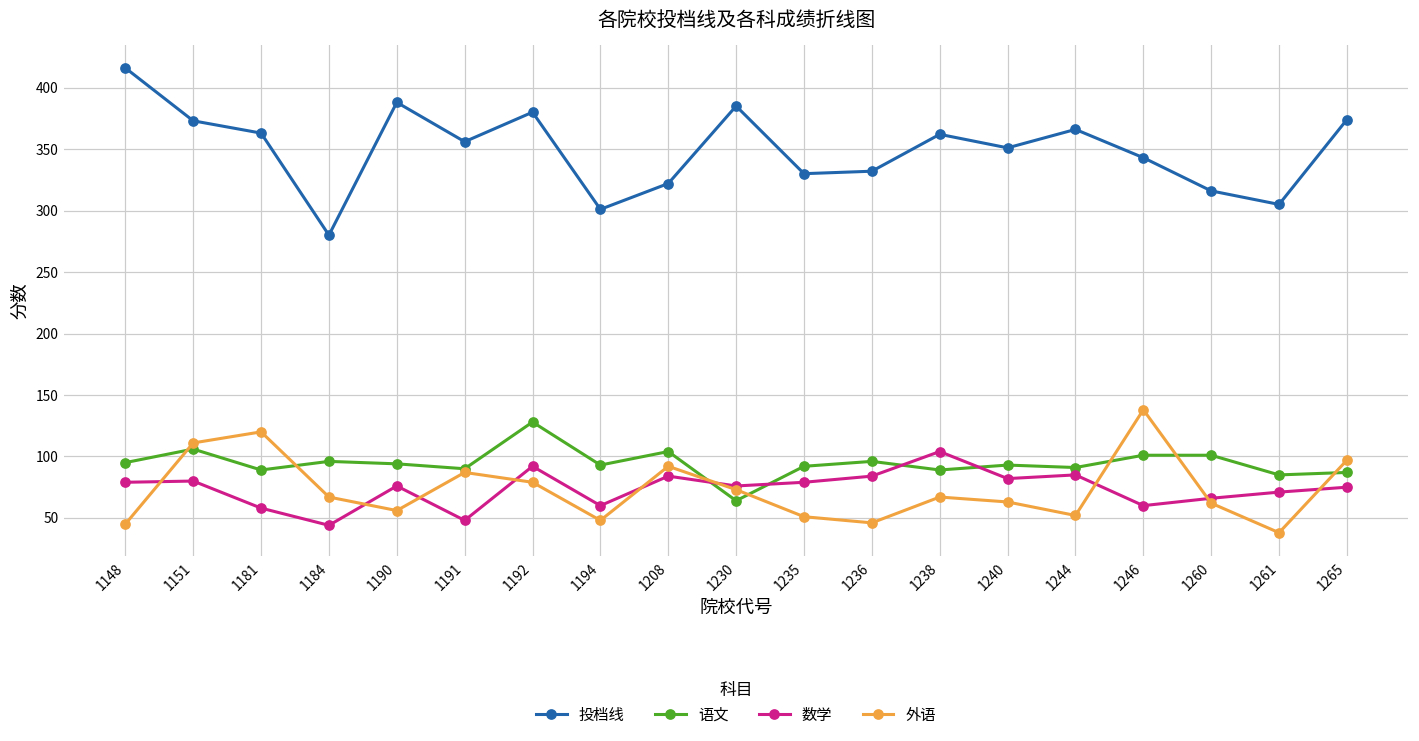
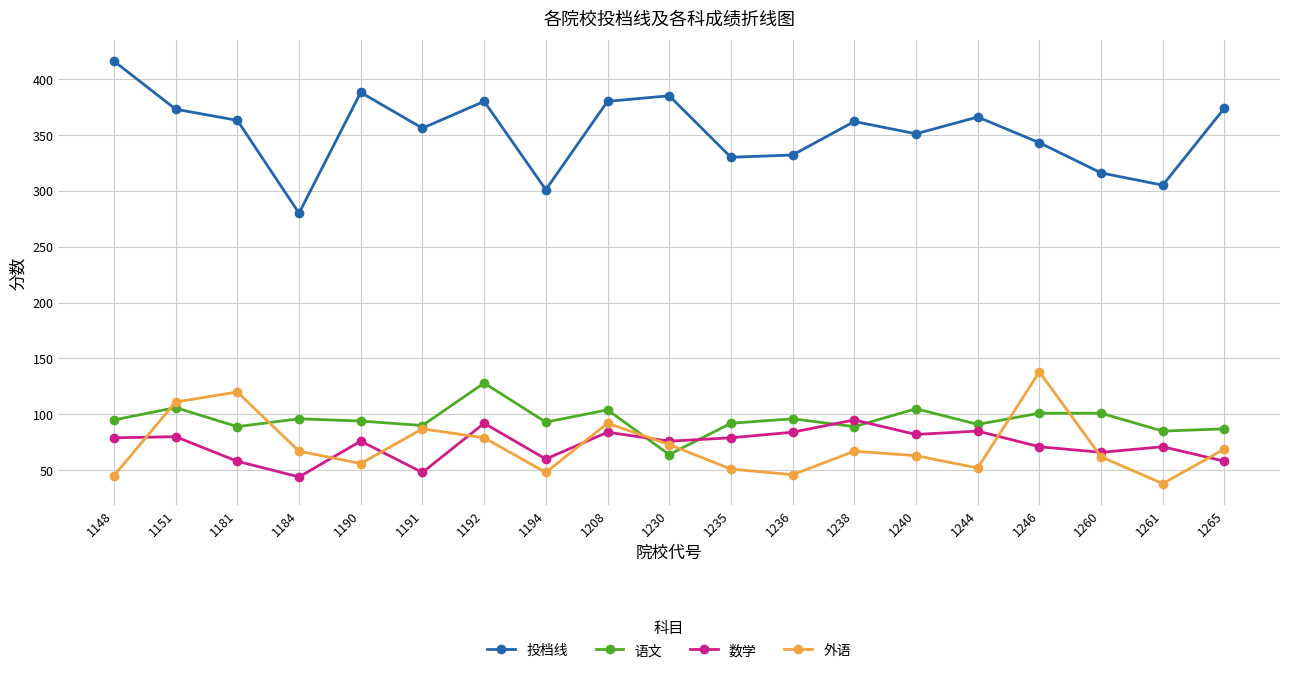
投档线, 1208: 322 -> 380
数学, 1238: 104 -> 95
语文, 1240: 93 -> 105
数学, 1246: 60 -> 71
数学, 1265: 75 -> 58
外语, 1265: 97 -> 69
